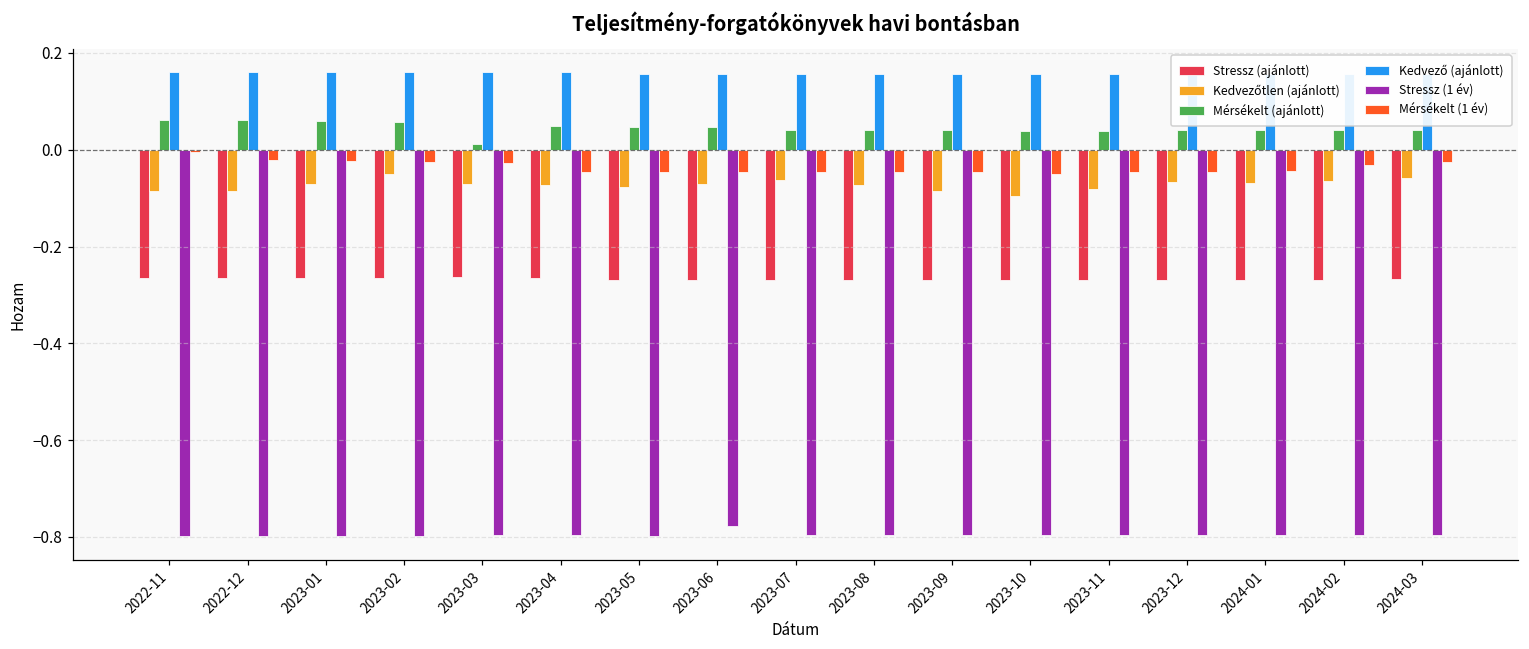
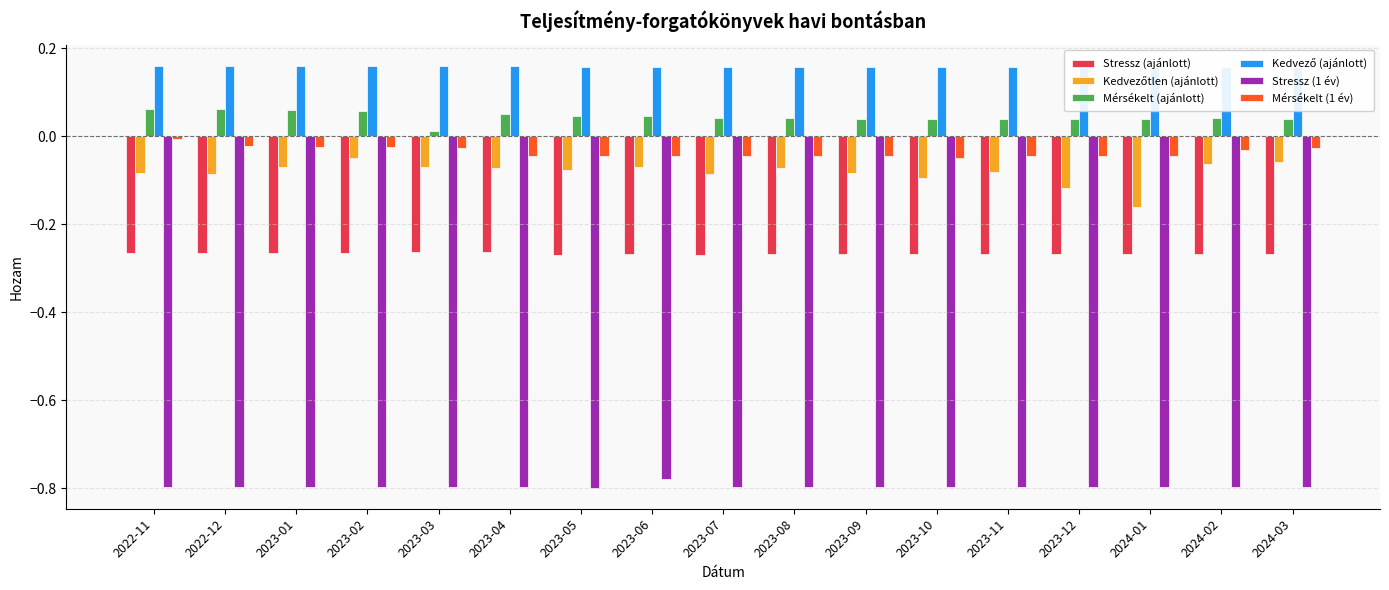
Kedvezőtlen (ajánlott), 2023-07: -0.06 -> -0.09
Kedvezőtlen (ajánlott), 2023-12: -0.07 -> -0.12
Kedvezőtlen (ajánlott), 2024-01: -0.07 -> -0.16
